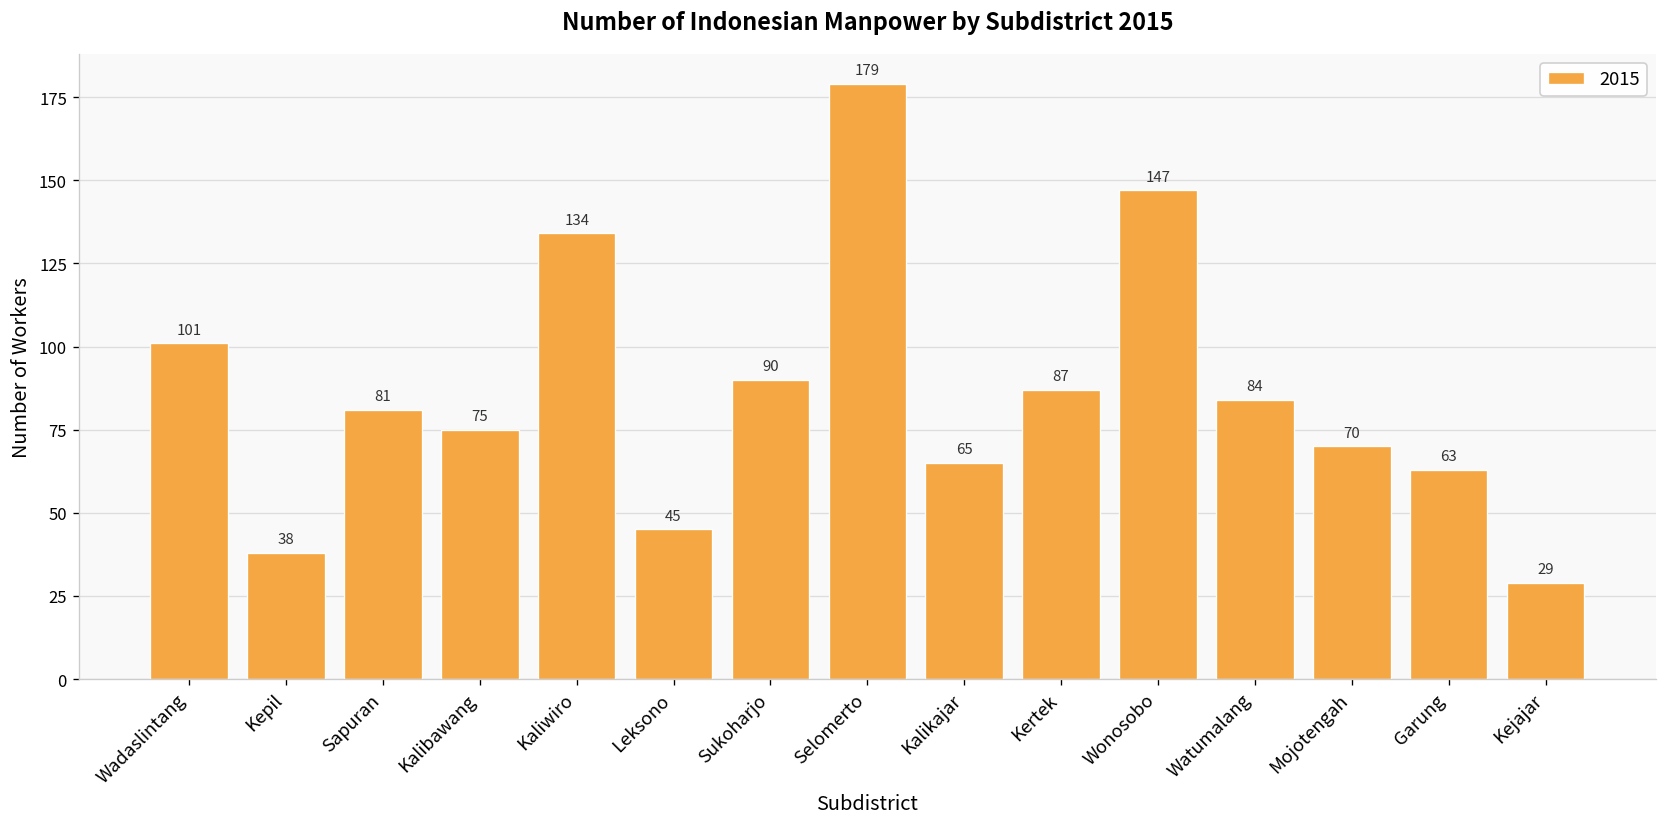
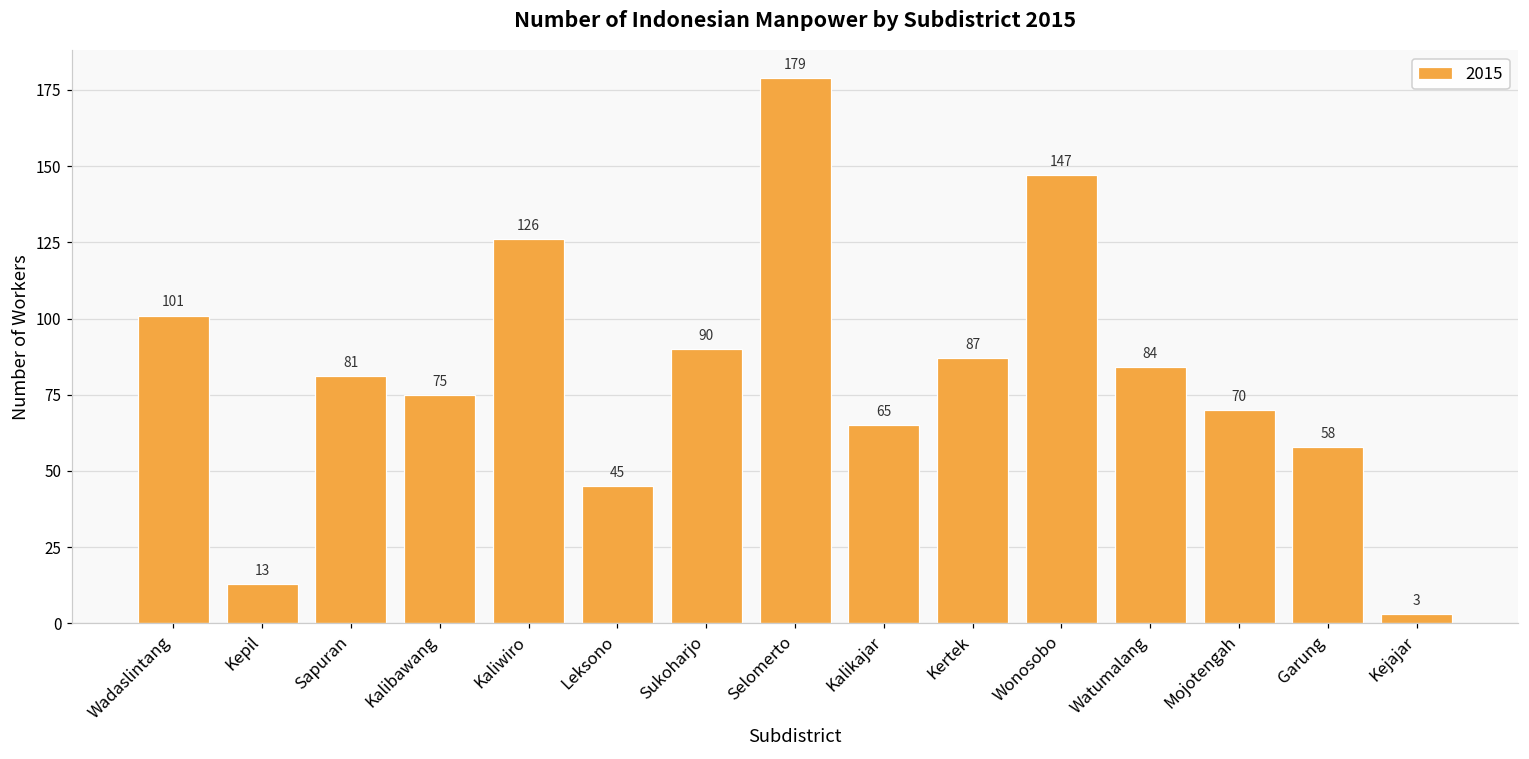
Kepil: 38 -> 13
Kaliwiro: 134 -> 126
Garung: 63 -> 58
Kejajar: 29 -> 3
